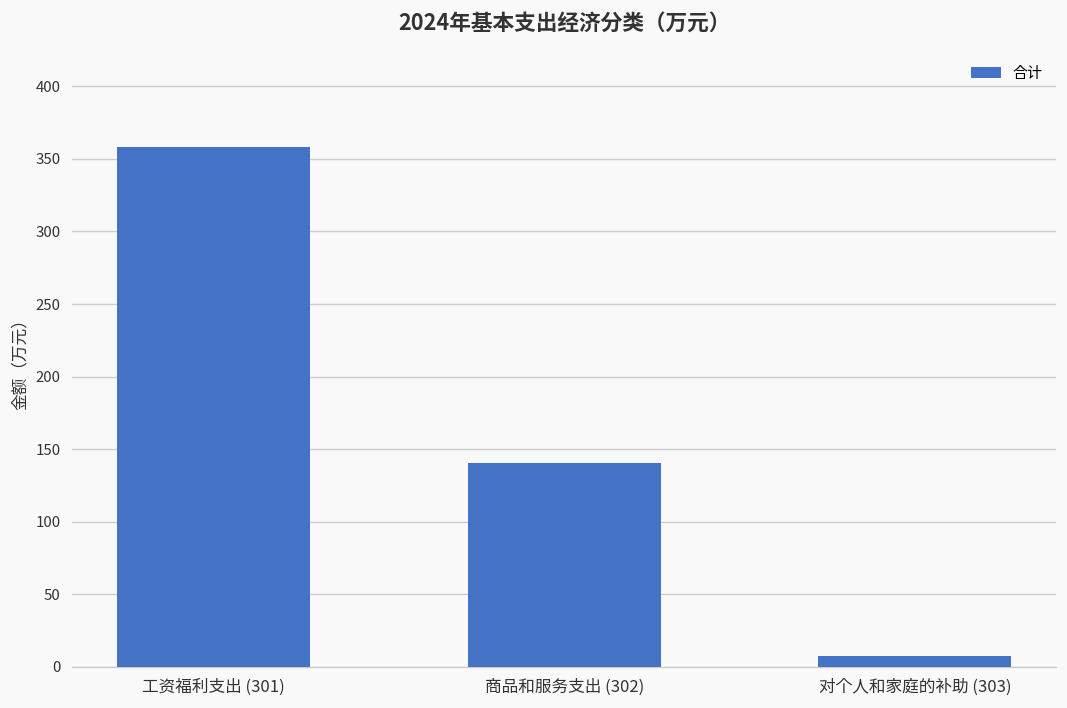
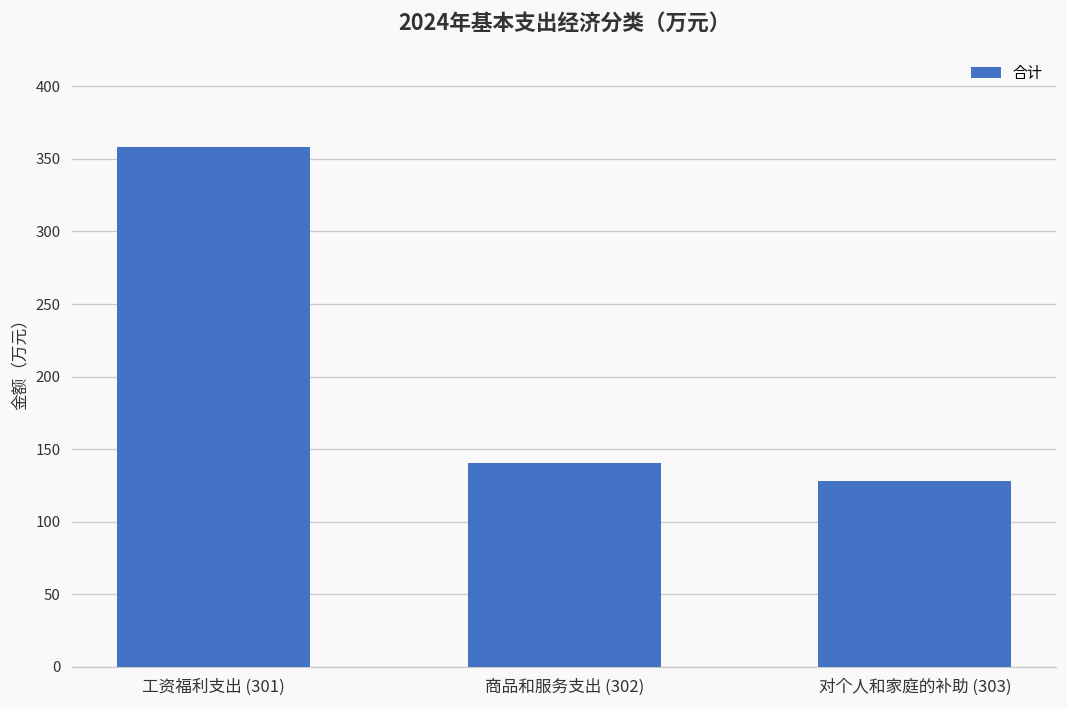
对个人和家庭的补助 (303): 7 -> 128
